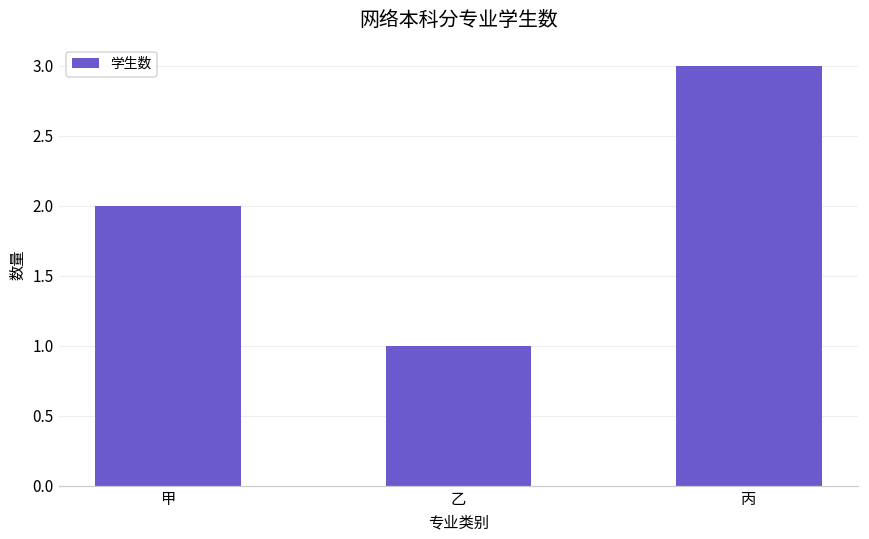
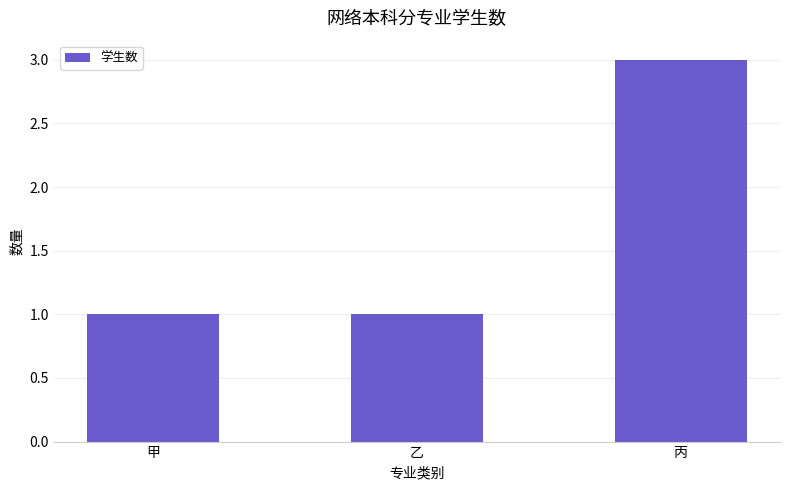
甲: 2 -> 1
